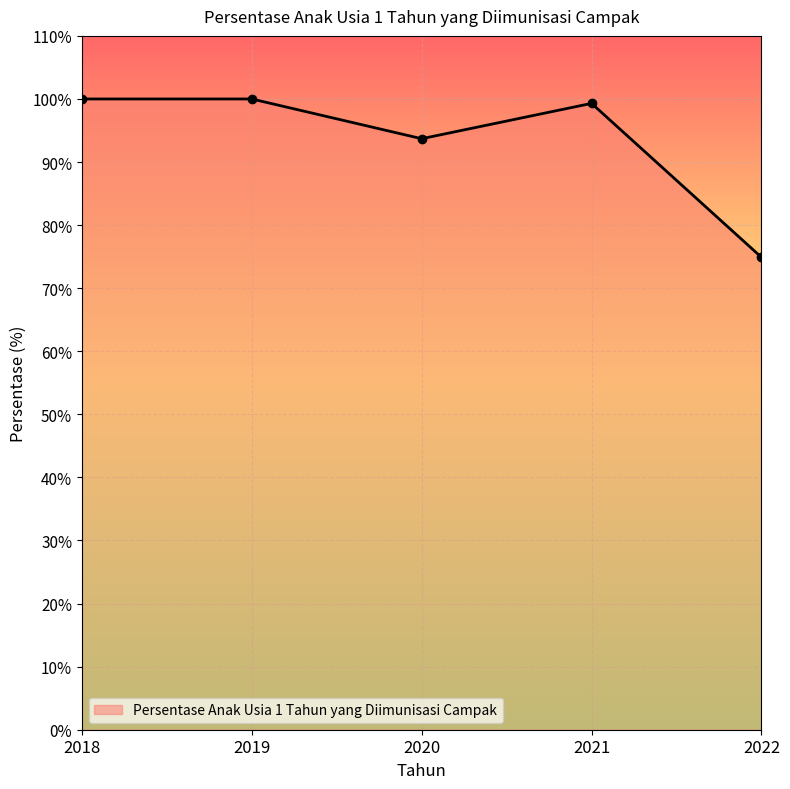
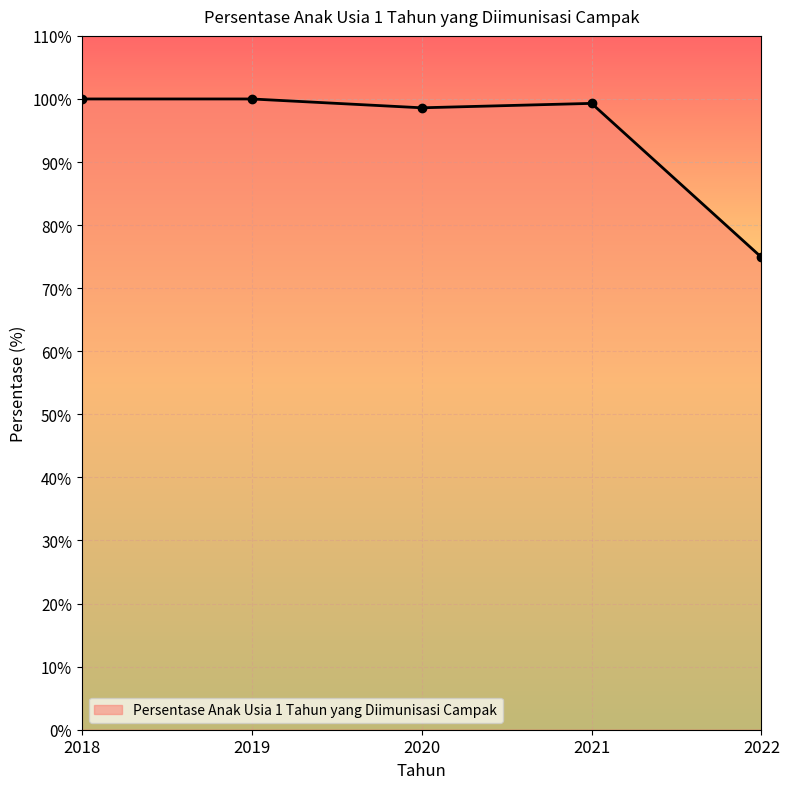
2020: 94% -> 99%
